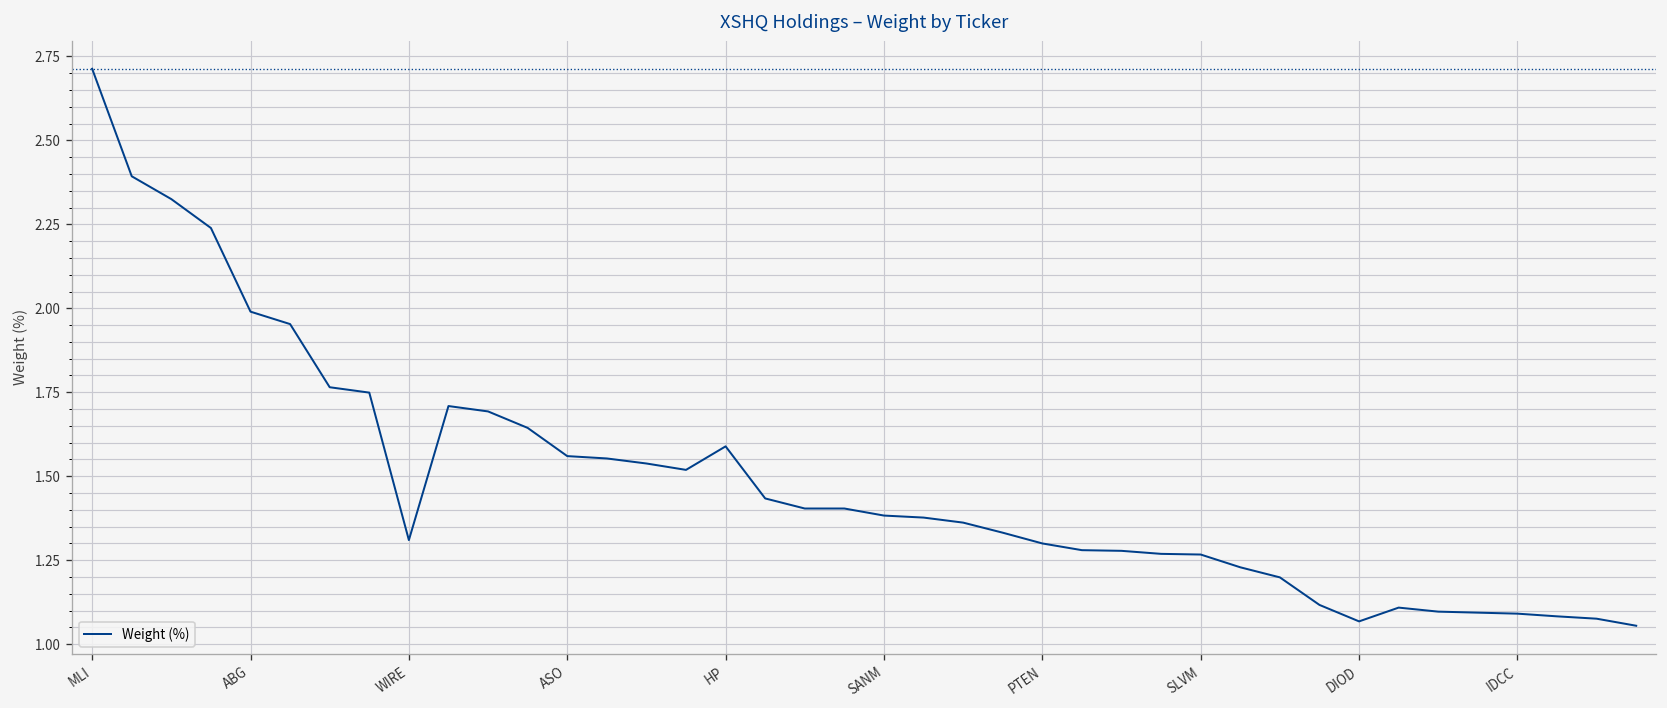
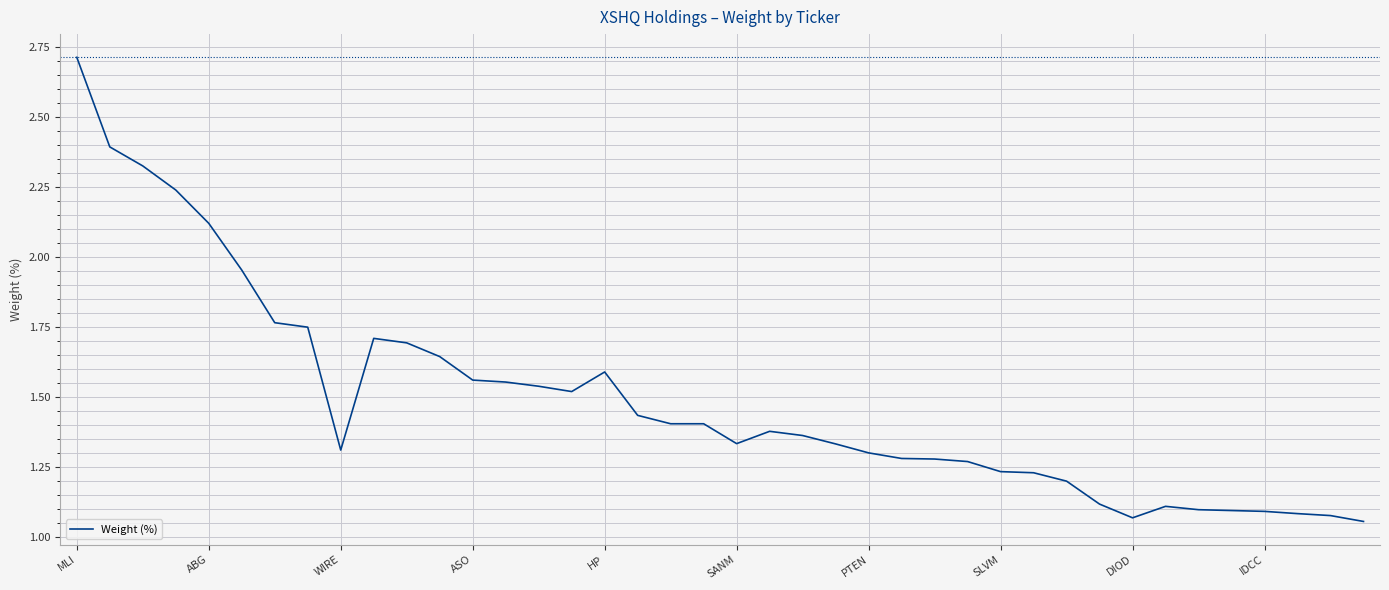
ABG: 1.99 -> 2.12
SANM: 1.38 -> 1.33
SLVM: 1.27 -> 1.23
